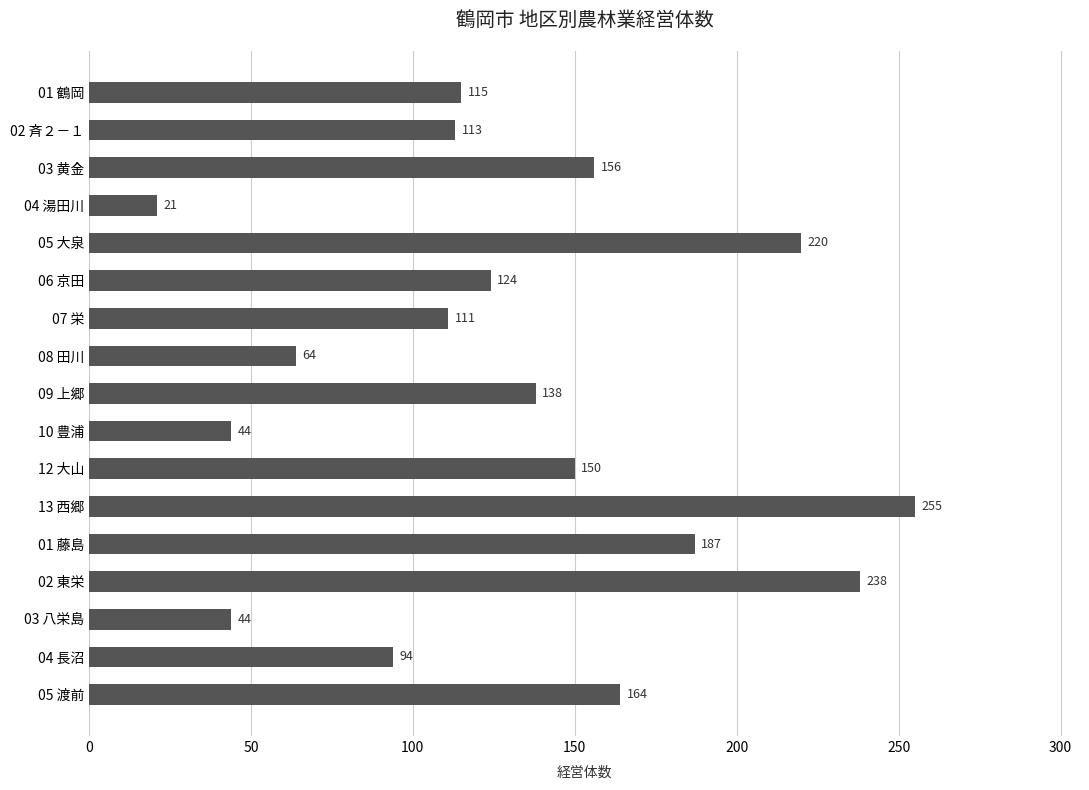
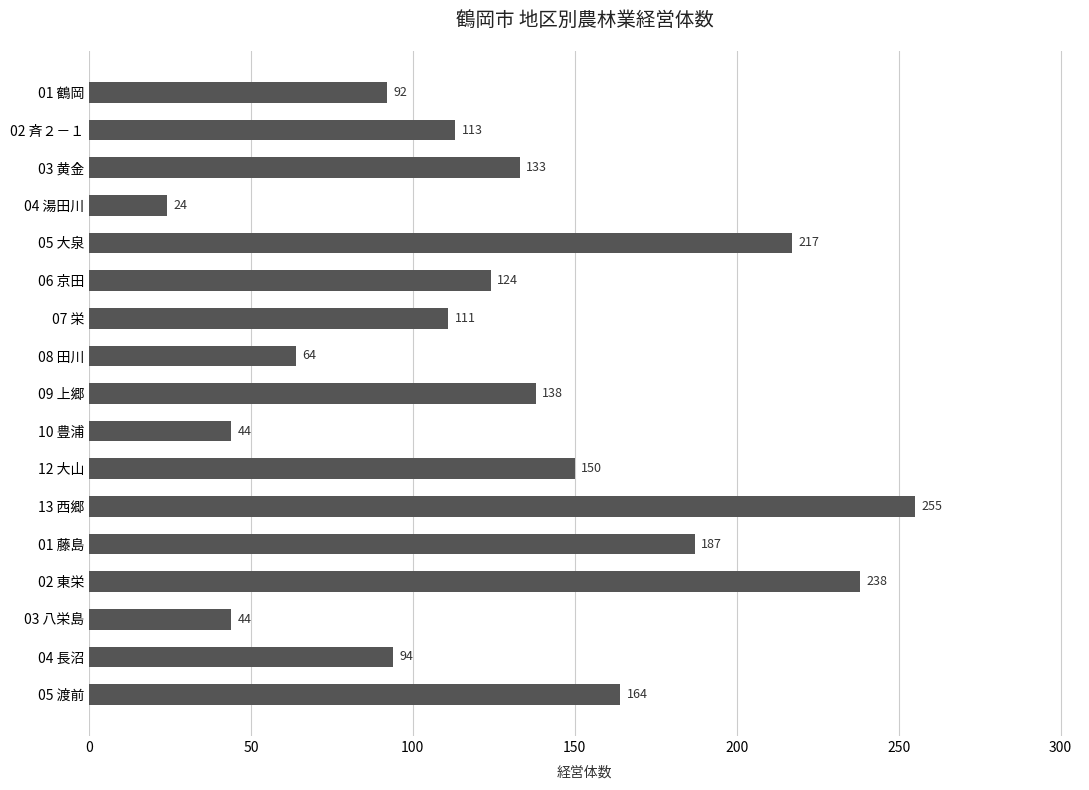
01 鶴岡: 115 -> 92
03 黄金: 156 -> 133
04 湯田川: 21 -> 24
05 大泉: 220 -> 217
